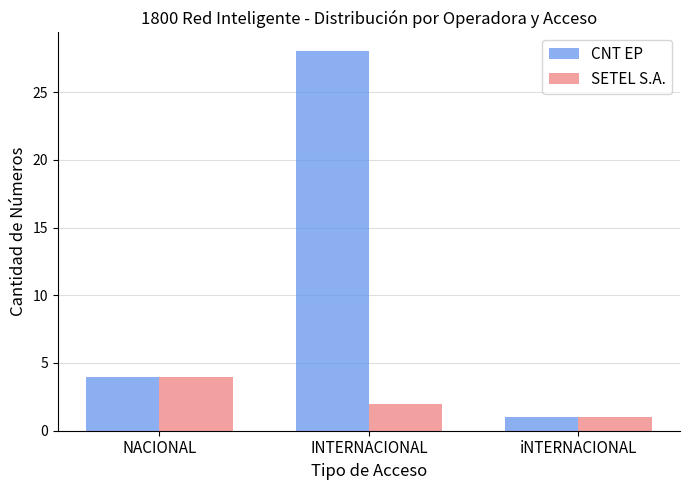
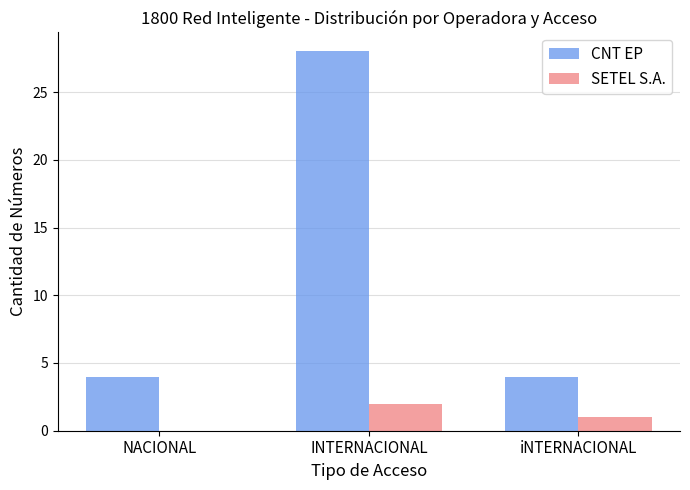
SETEL S.A., NACIONAL: 4 -> 0
CNT EP, iNTERNACIONAL: 1 -> 4
